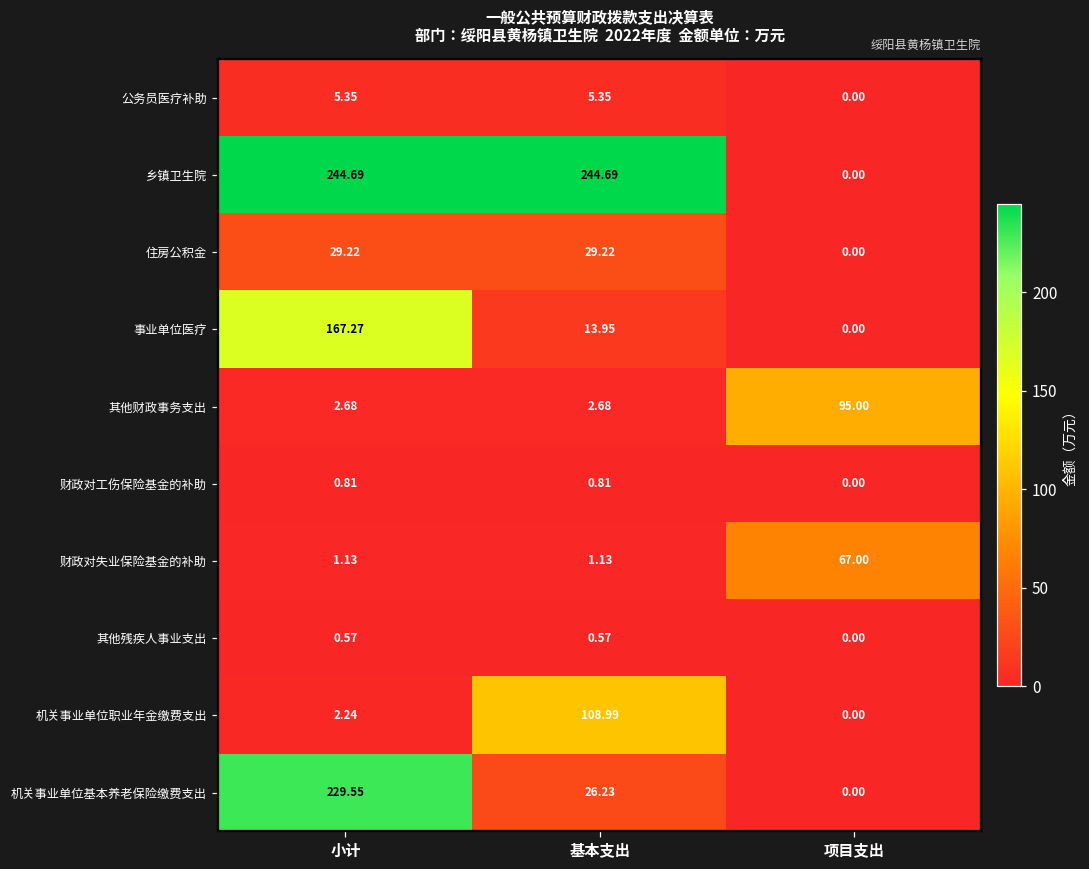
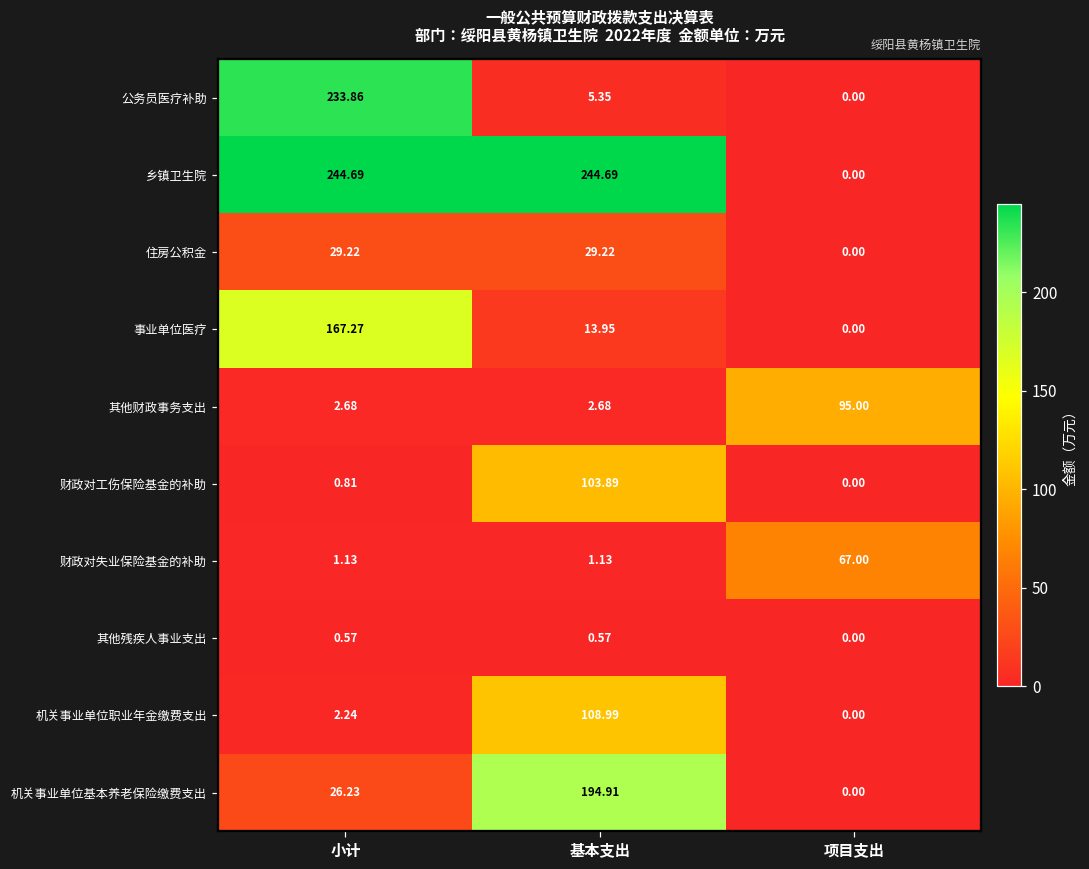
公务员医疗补助, 小计: 5.35 -> 233.86
财政对工伤保险基金的补助, 基本支出: 0.81 -> 103.89
机关事业单位基本养老保险缴费支出, 小计: 229.55 -> 26.23
机关事业单位基本养老保险缴费支出, 基本支出: 26.23 -> 194.91
